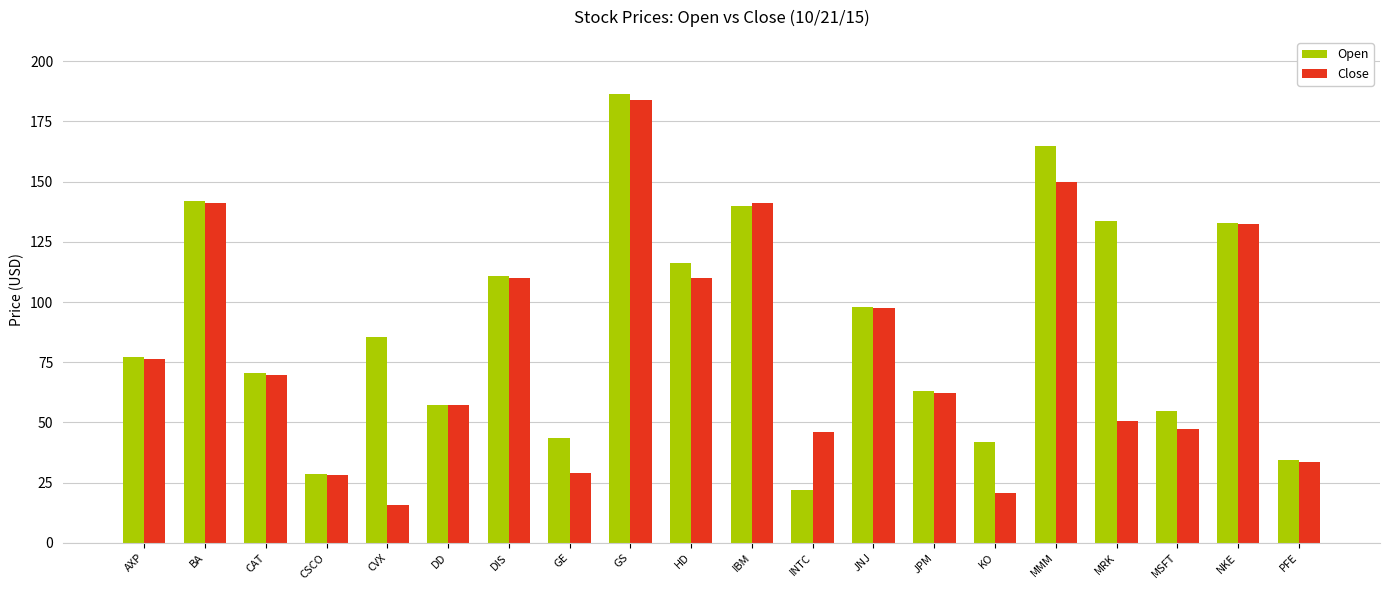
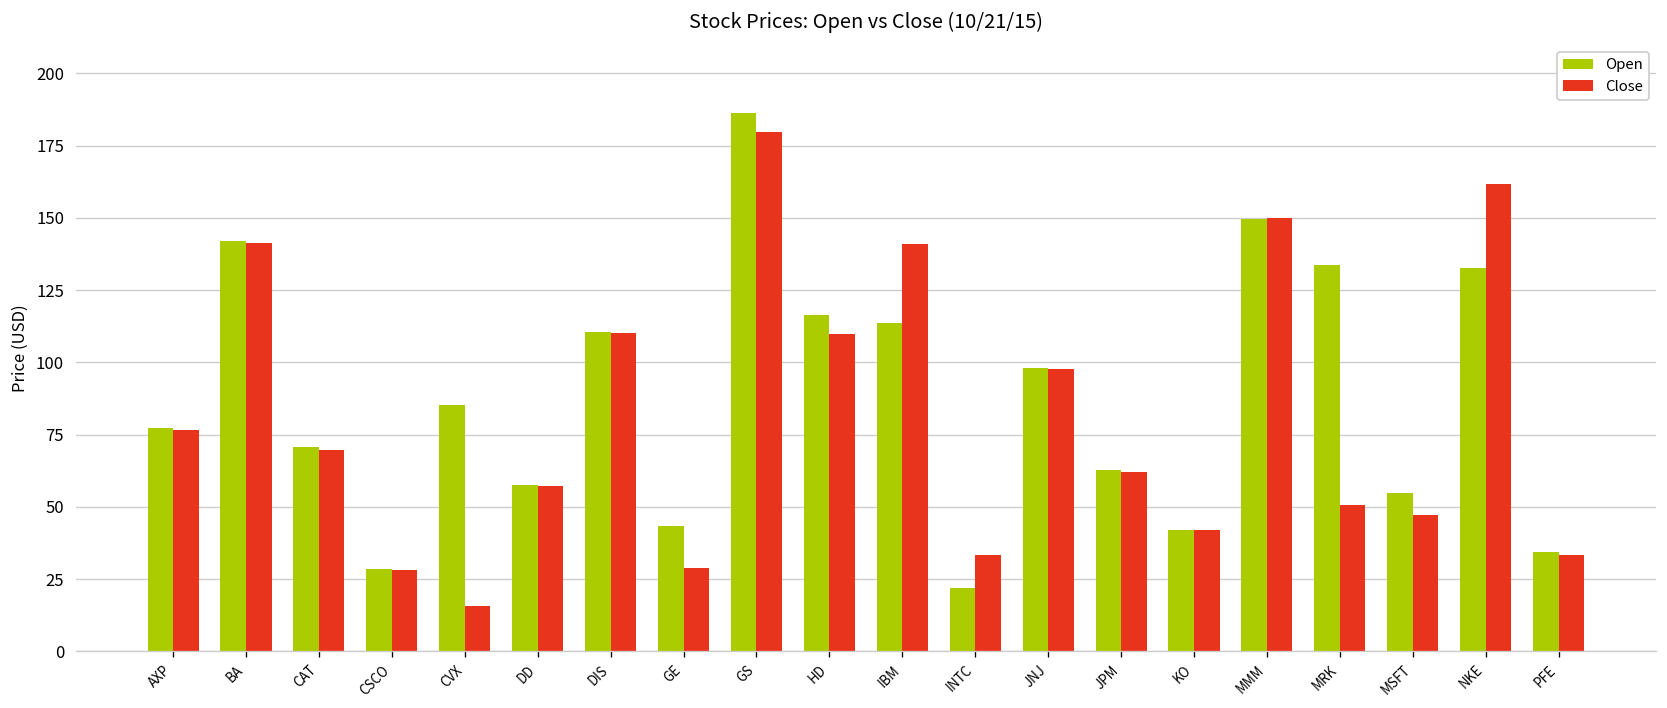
Close, GS: 184 -> 180
Open, IBM: 140 -> 114
Close, INTC: 46 -> 33
Close, KO: 21 -> 42
Open, MMM: 165 -> 150
Close, NKE: 132 -> 162
